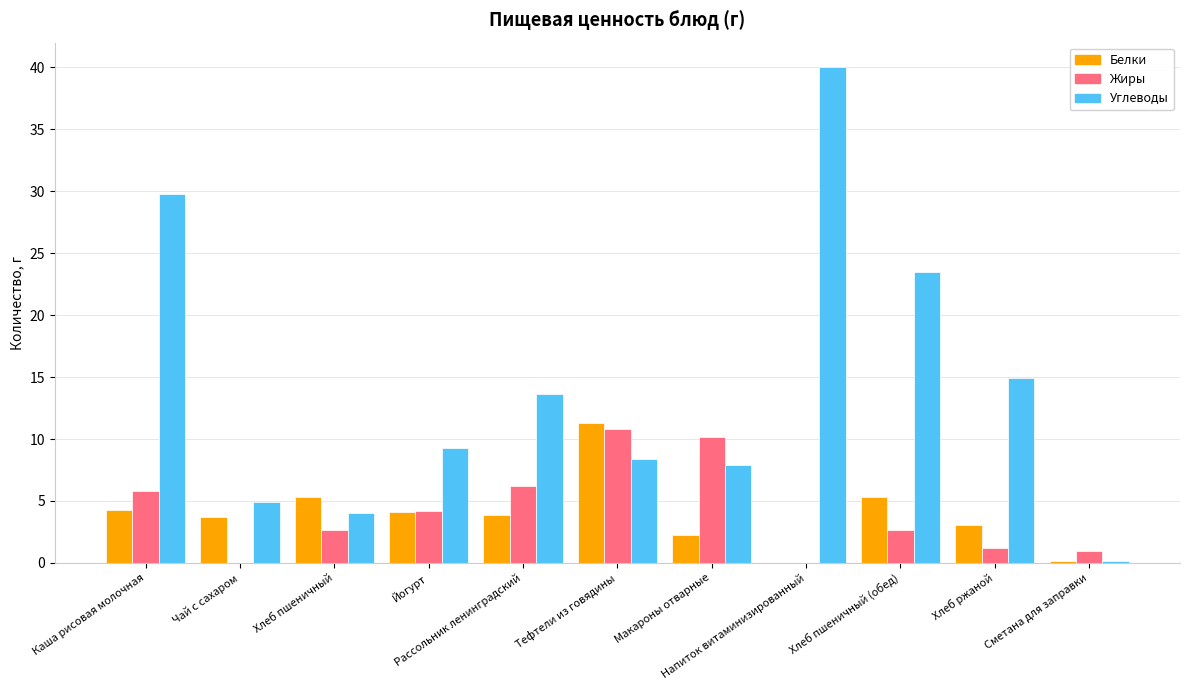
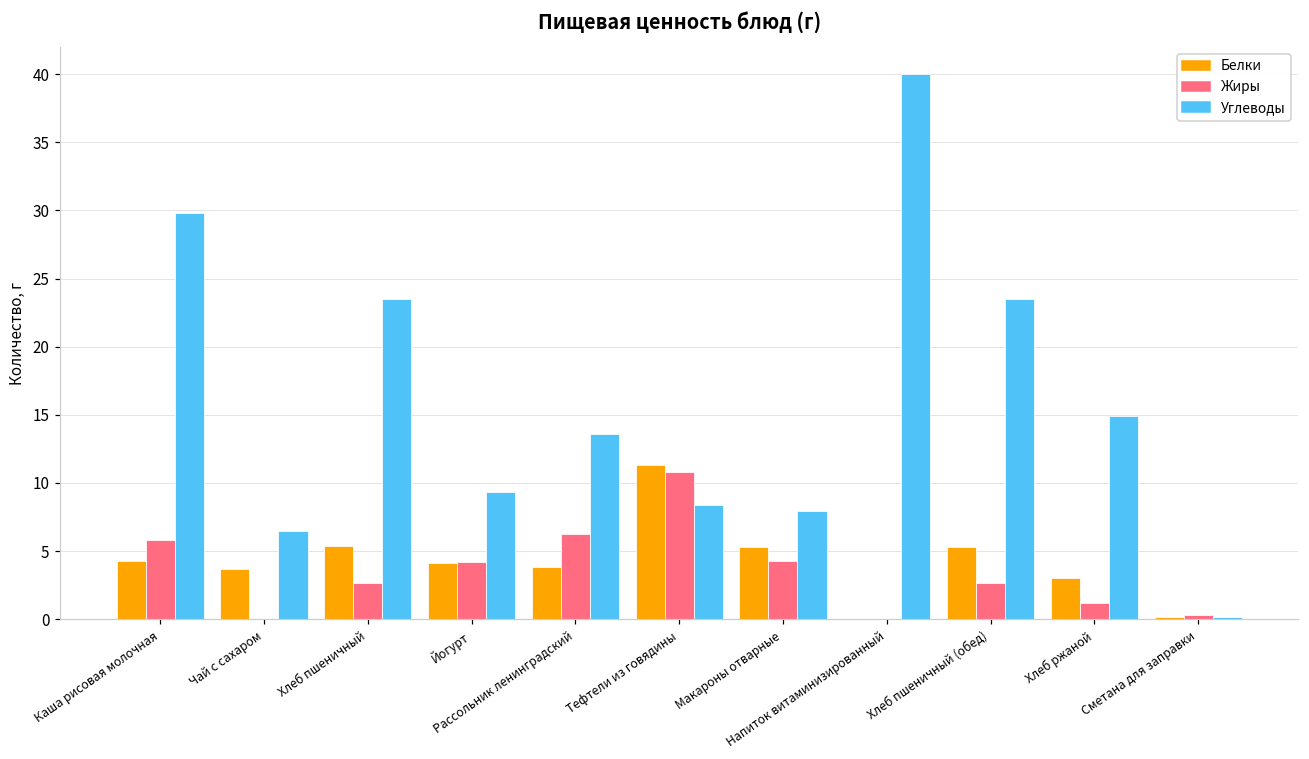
Углеводы, Чай с сахаром: 4.9 -> 6.5
Углеводы, Хлеб пшеничный: 4.0 -> 23.5
Белки, Макароны отварные: 2.2 -> 5.3
Жиры, Макароны отварные: 10.2 -> 4.3
Жиры, Сметана для заправки: 1.0 -> 0.3
